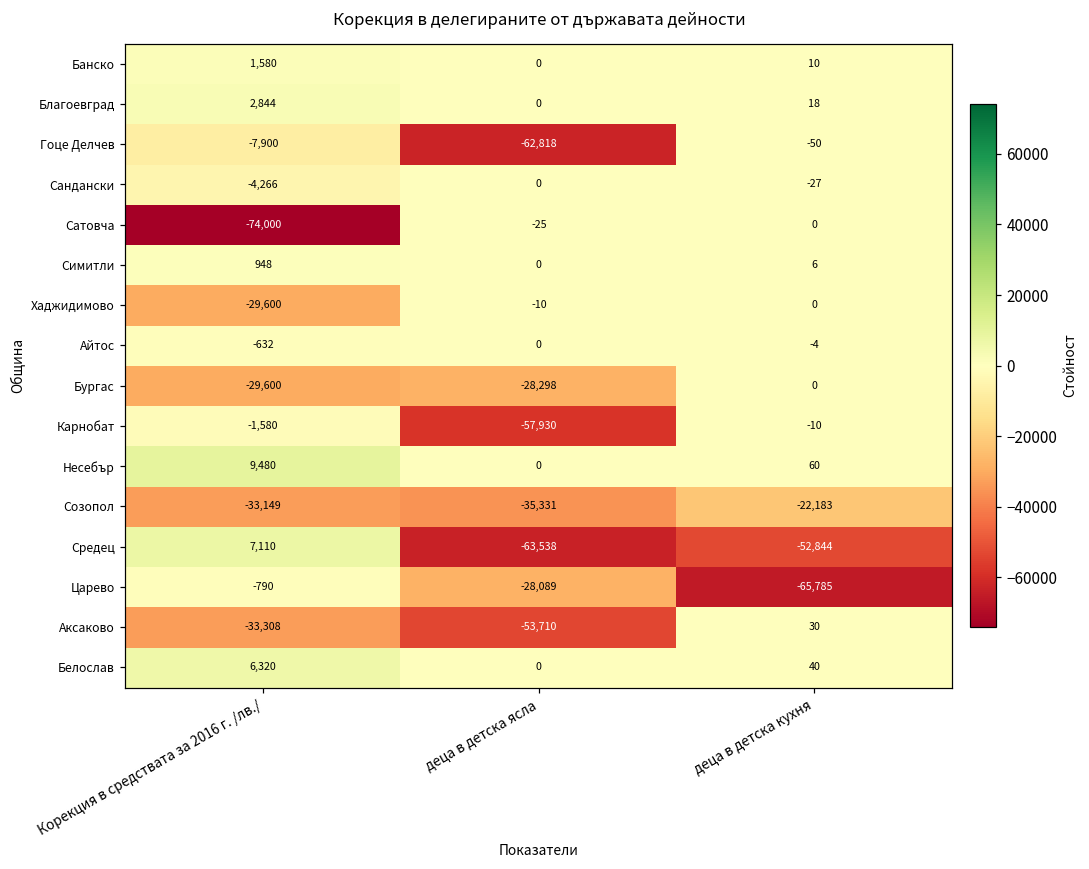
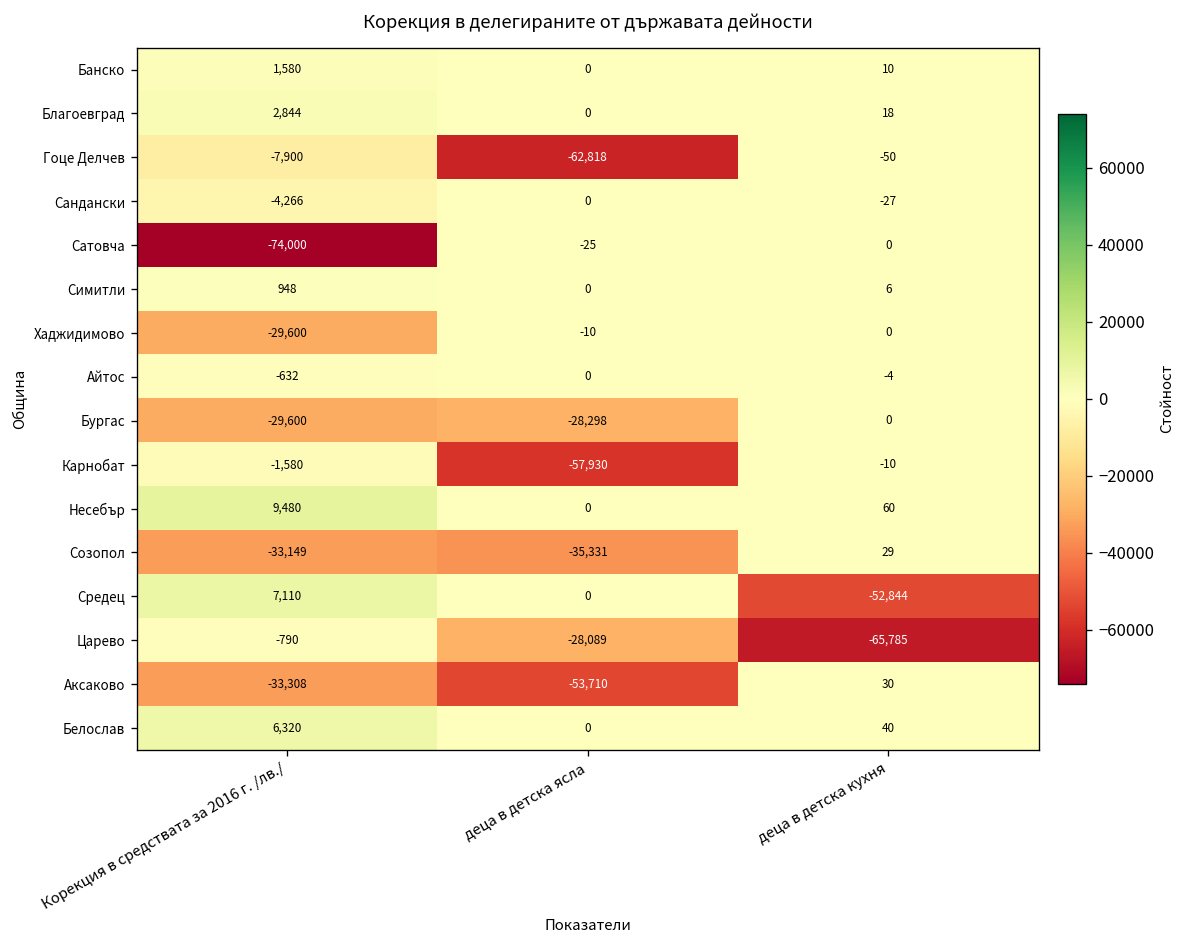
Созопол, деца в детска кухня: -22,183 -> 29
Средец, деца в детска ясла: -63,538 -> 0
